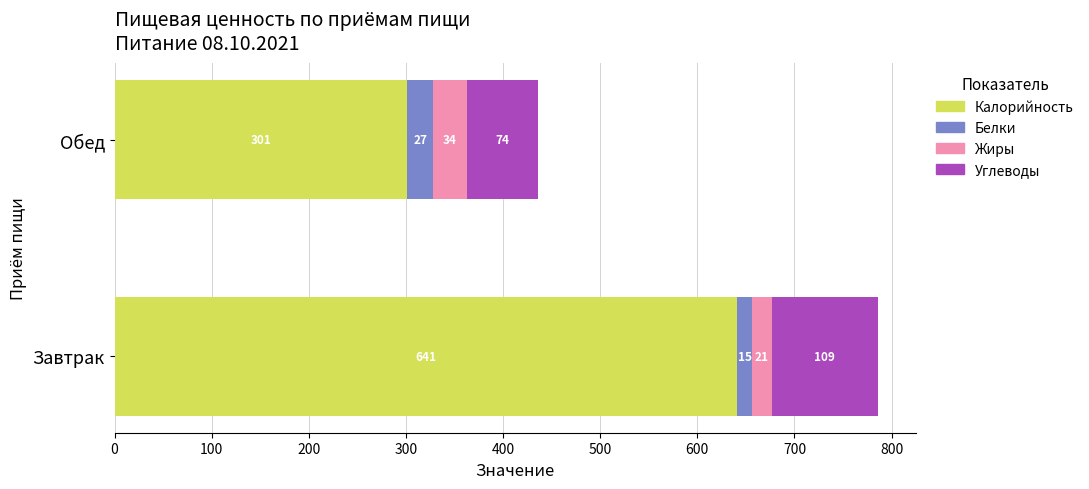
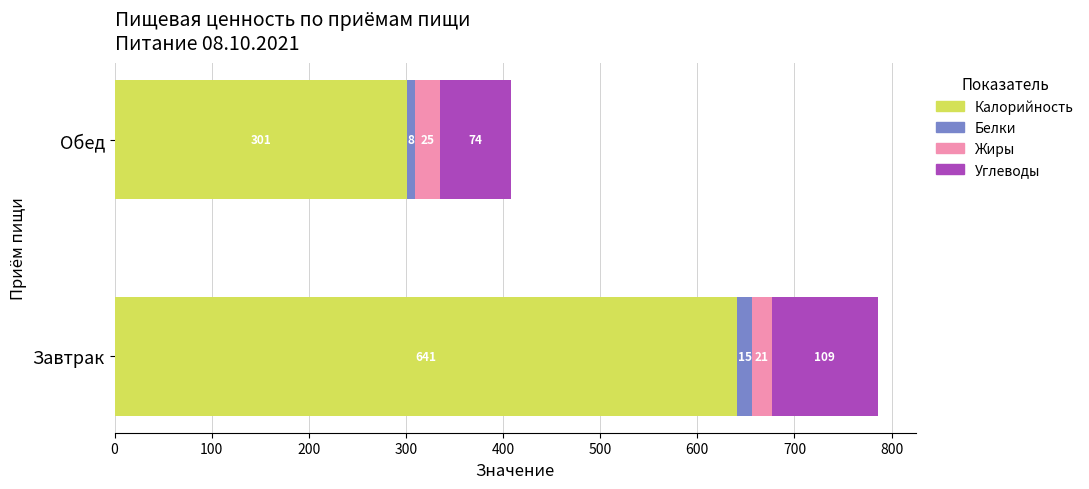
Белки, Обед: 27 -> 8
Жиры, Обед: 34 -> 25
